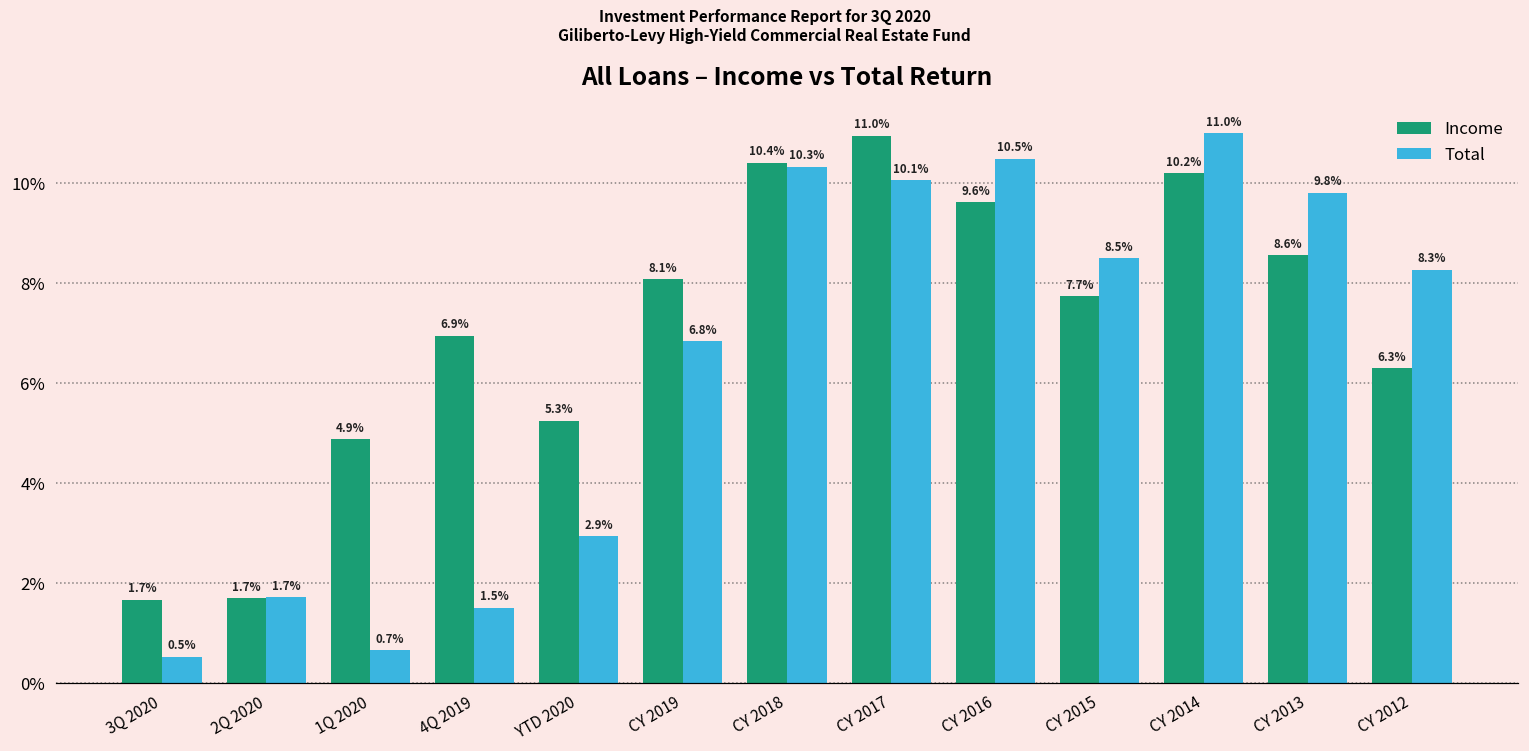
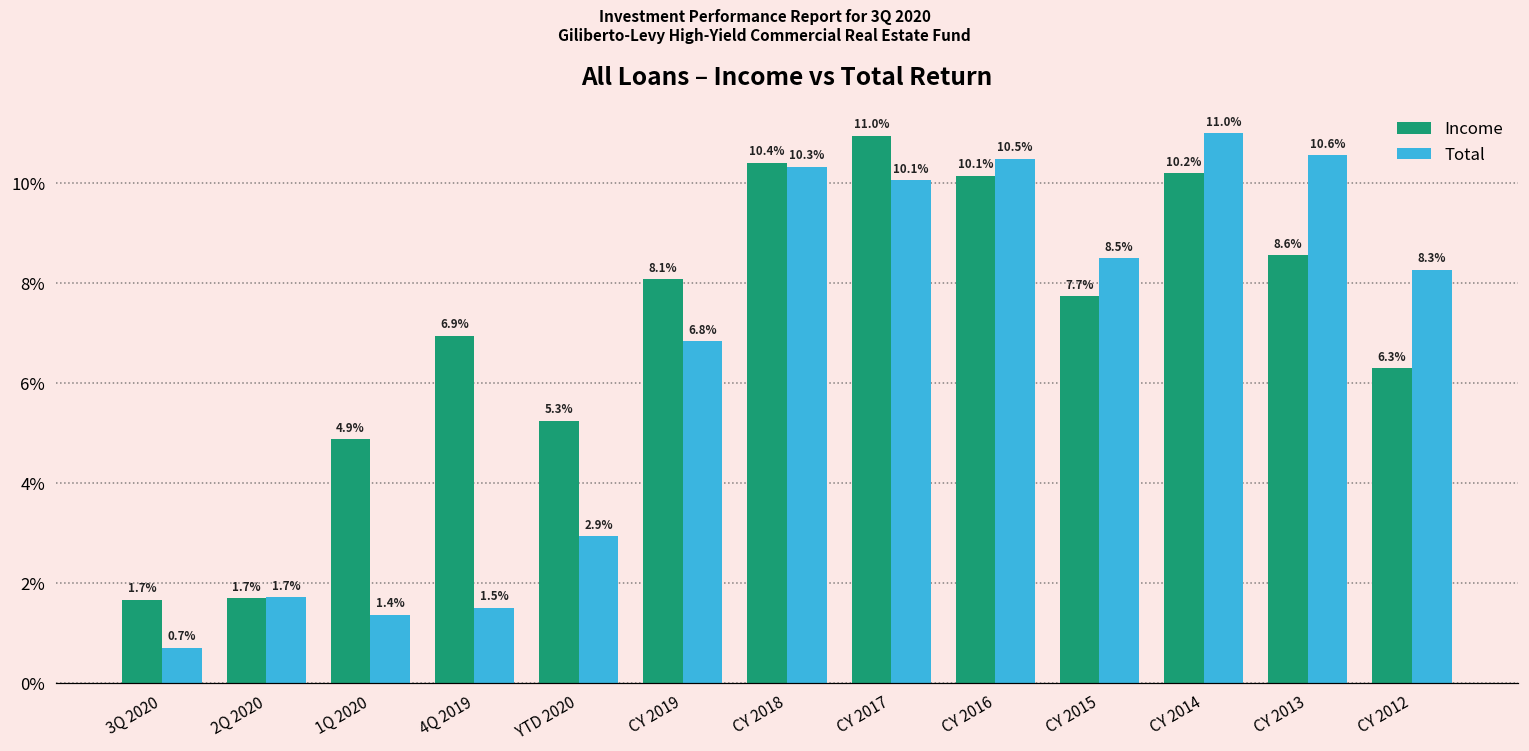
Total, 3Q 2020: 0.5% -> 0.7%
Total, 1Q 2020: 0.7% -> 1.4%
Income, CY 2016: 9.6% -> 10.1%
Total, CY 2013: 9.8% -> 10.6%
